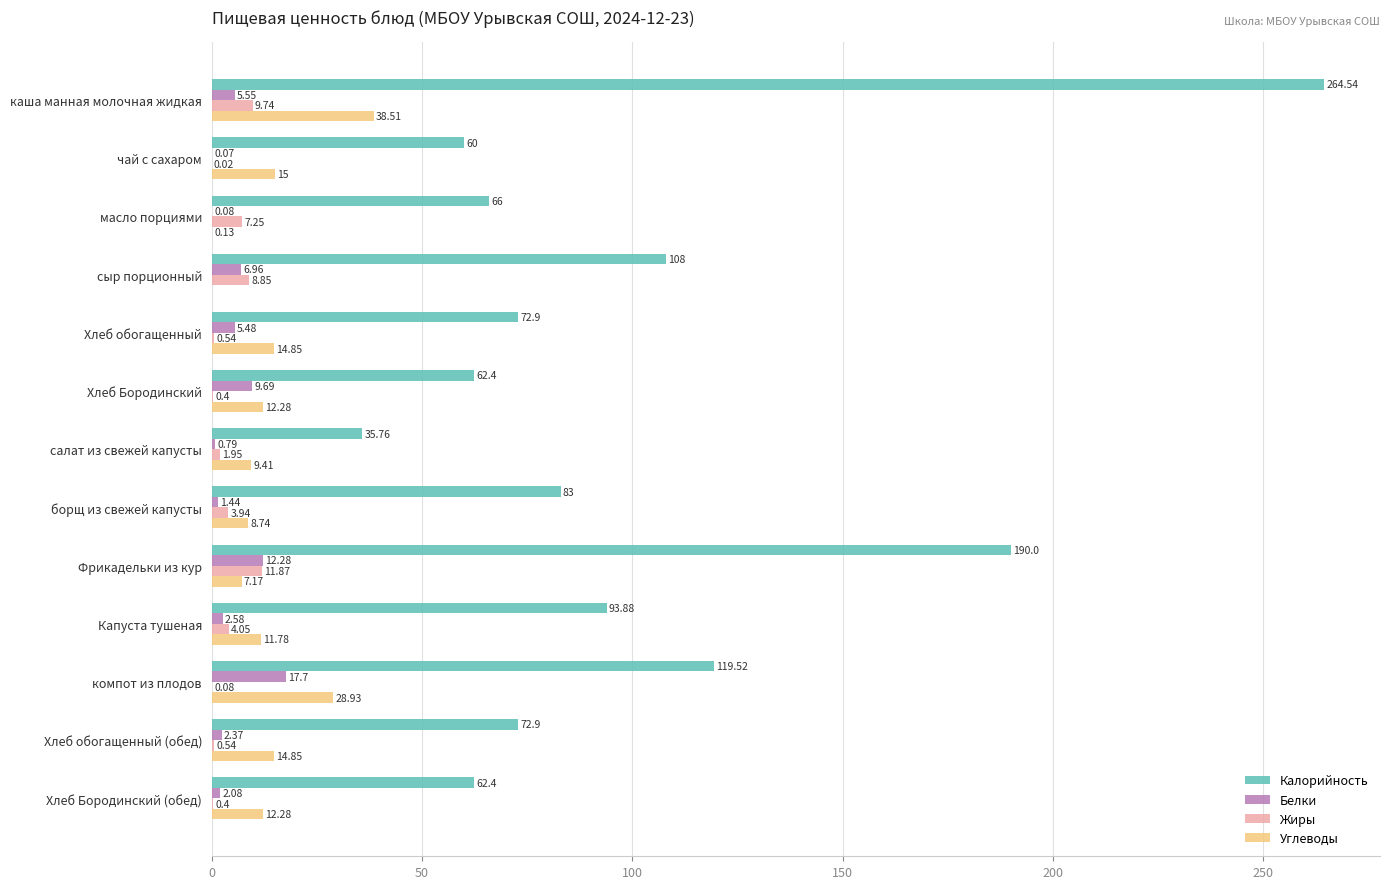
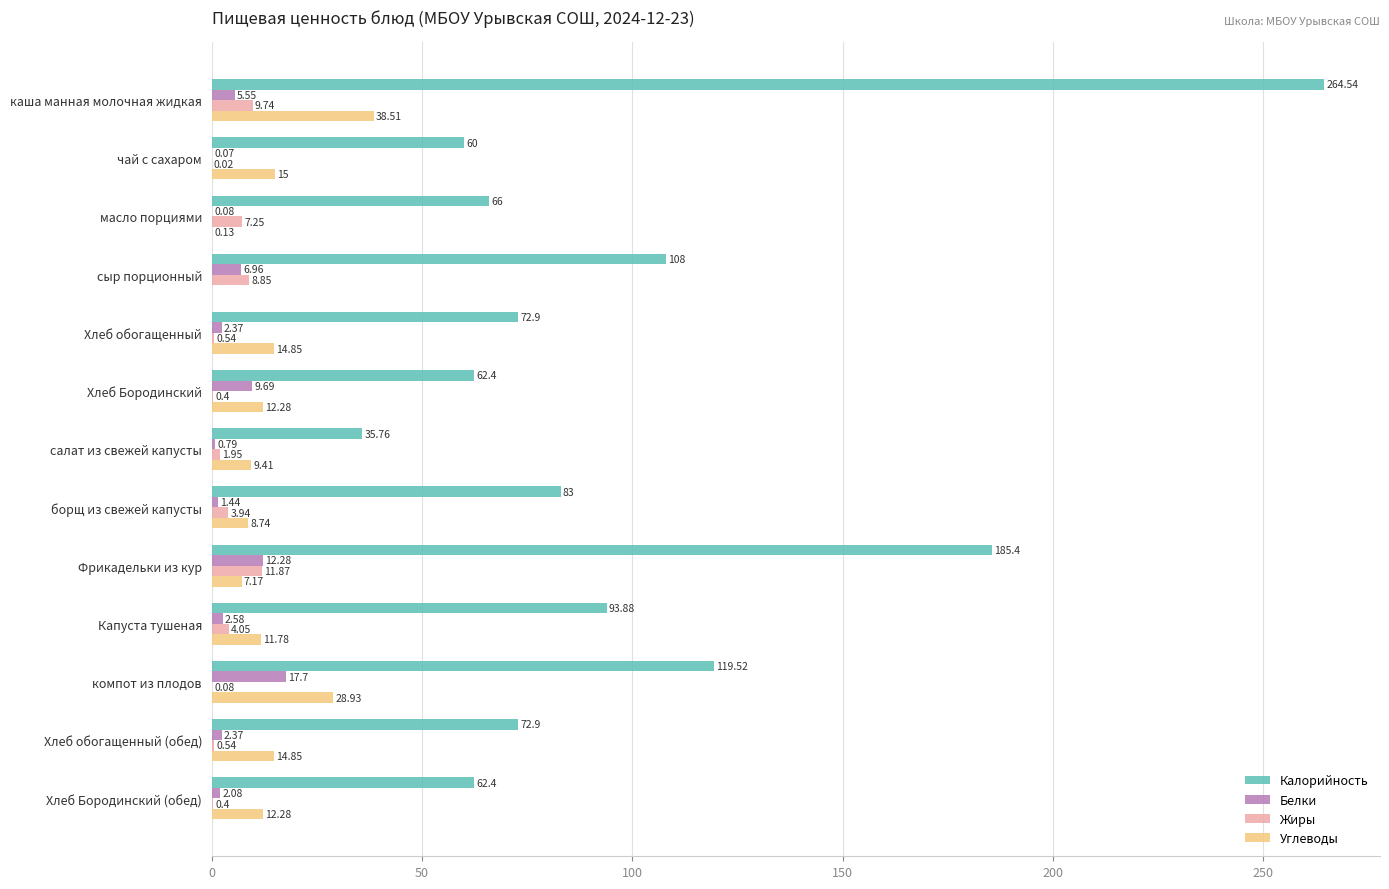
Белки, Хлеб обогащенный: 5.48 -> 2.37
Калорийность, Фрикадельки из кур: 190.0 -> 185.4
